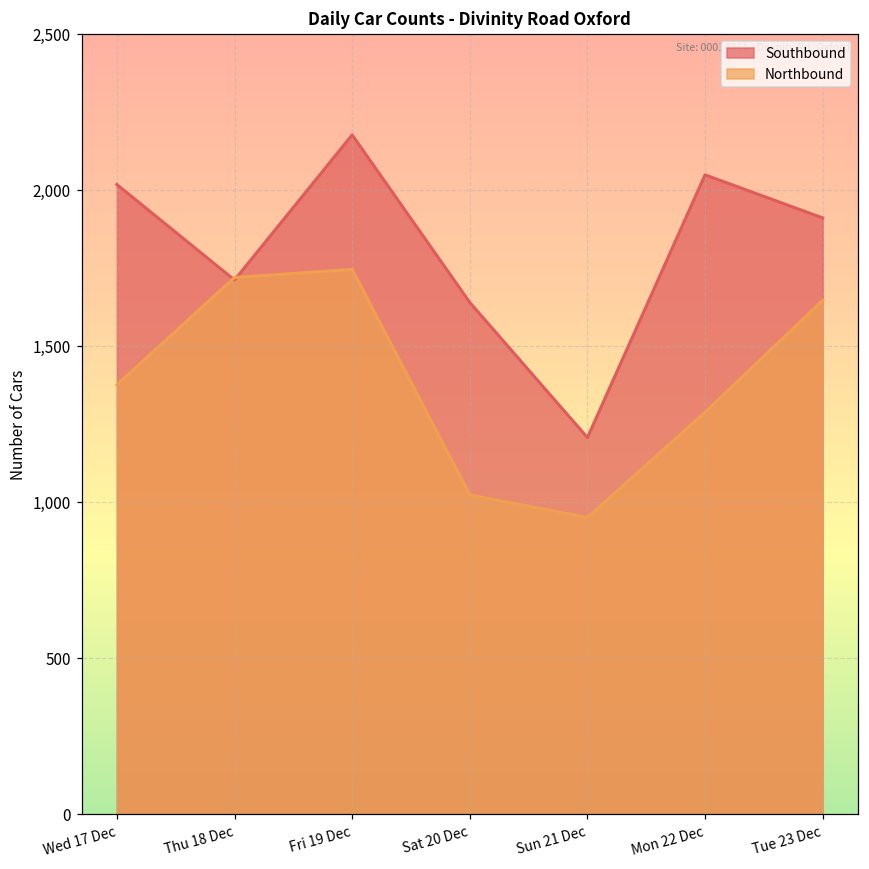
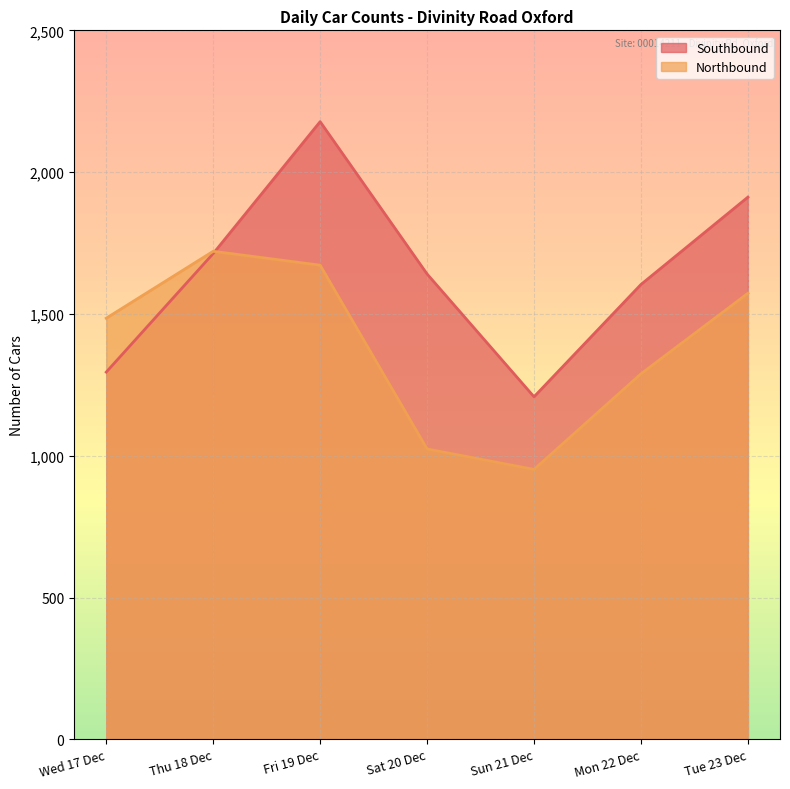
Southbound, Wed 17 Dec: 2,020 -> 1,300
Northbound, Wed 17 Dec: 1,380 -> 1,490
Northbound, Fri 19 Dec: 1,750 -> 1,670
Southbound, Mon 22 Dec: 2,050 -> 1,600
Northbound, Tue 23 Dec: 1,650 -> 1,570
